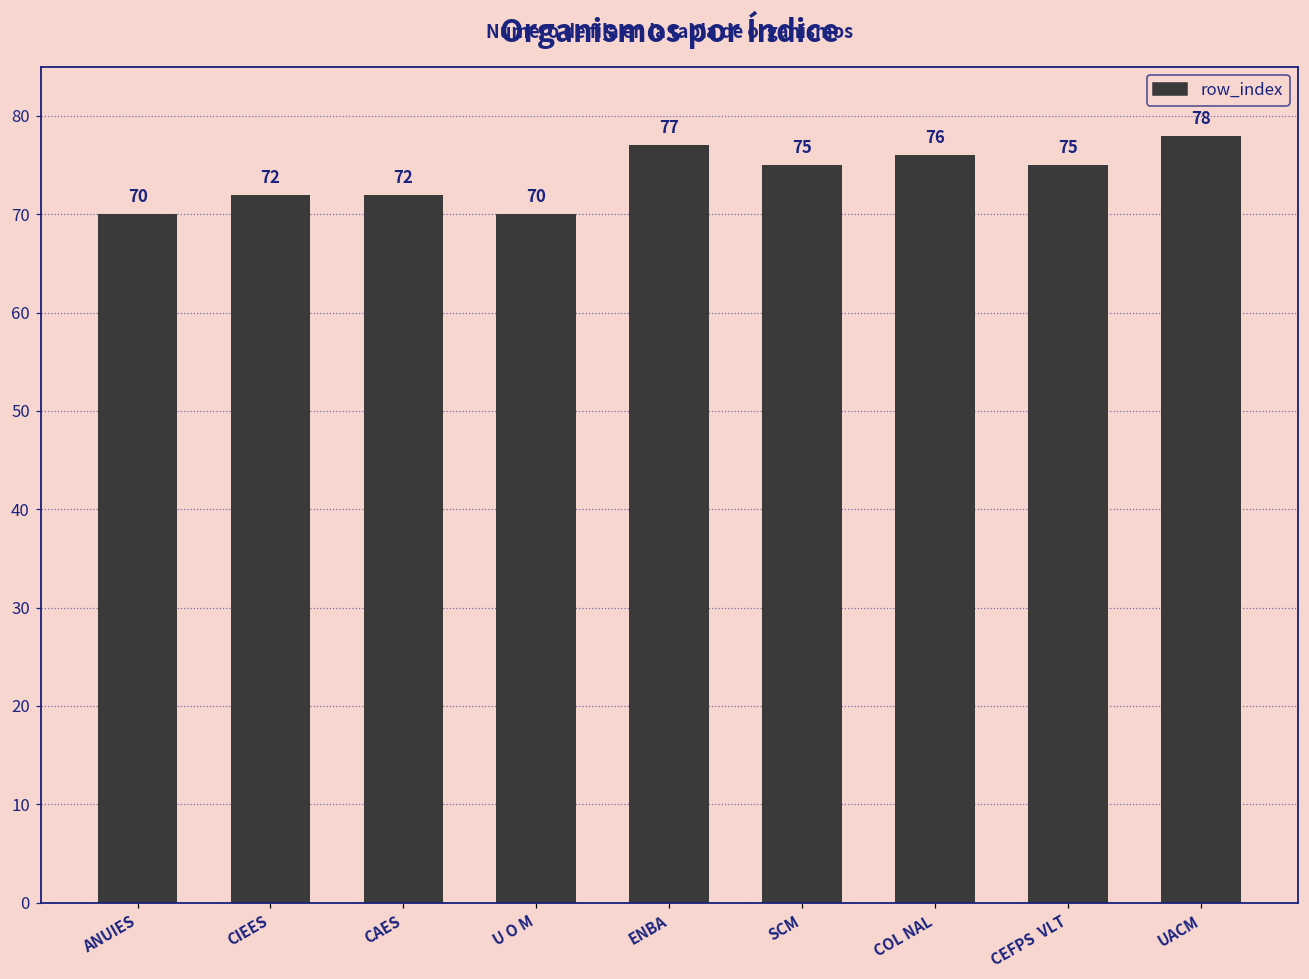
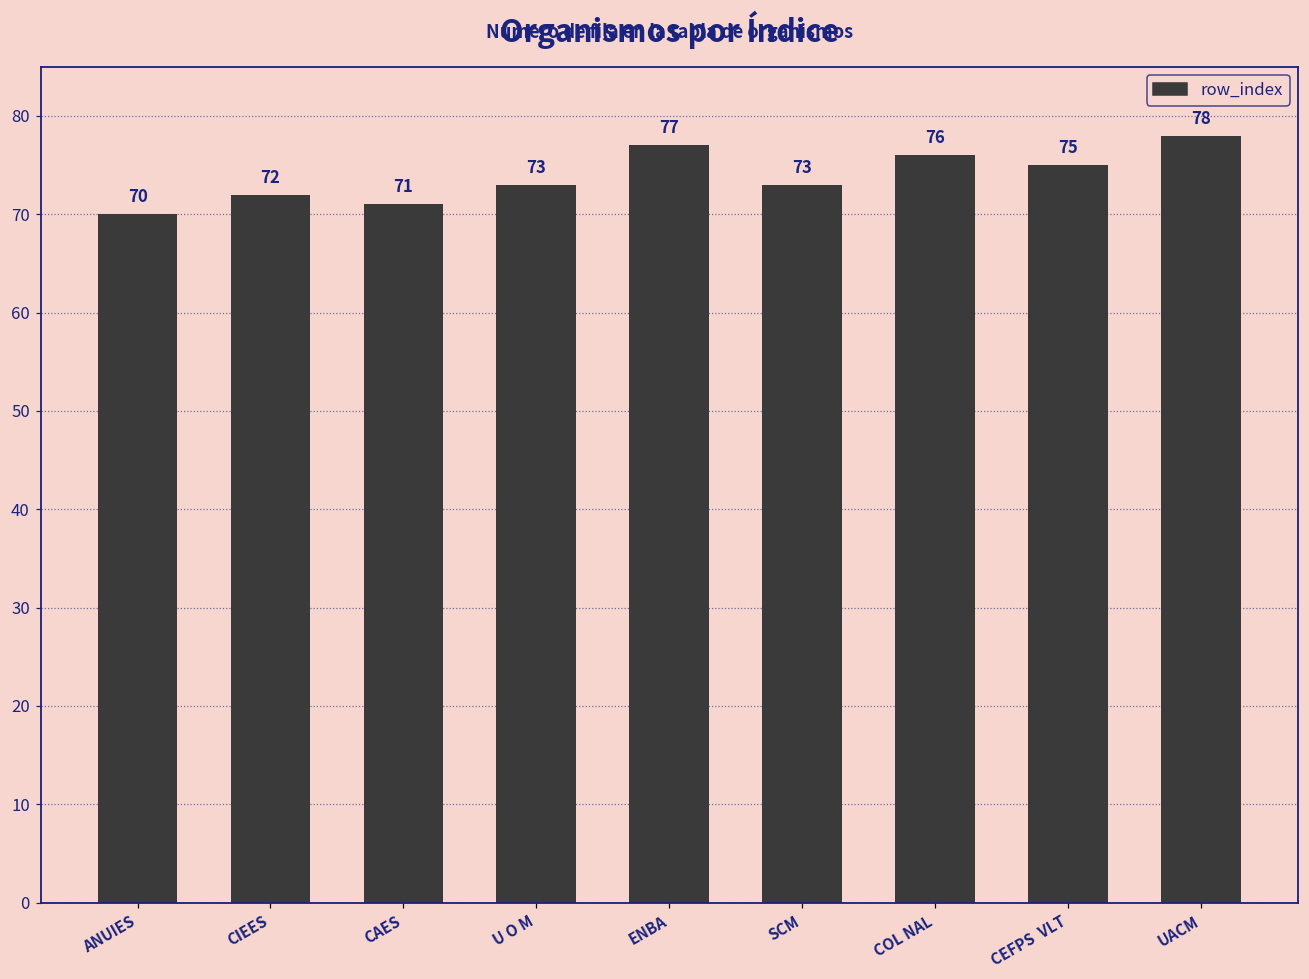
CAES: 72 -> 71
U O M: 70 -> 73
SCM: 75 -> 73
